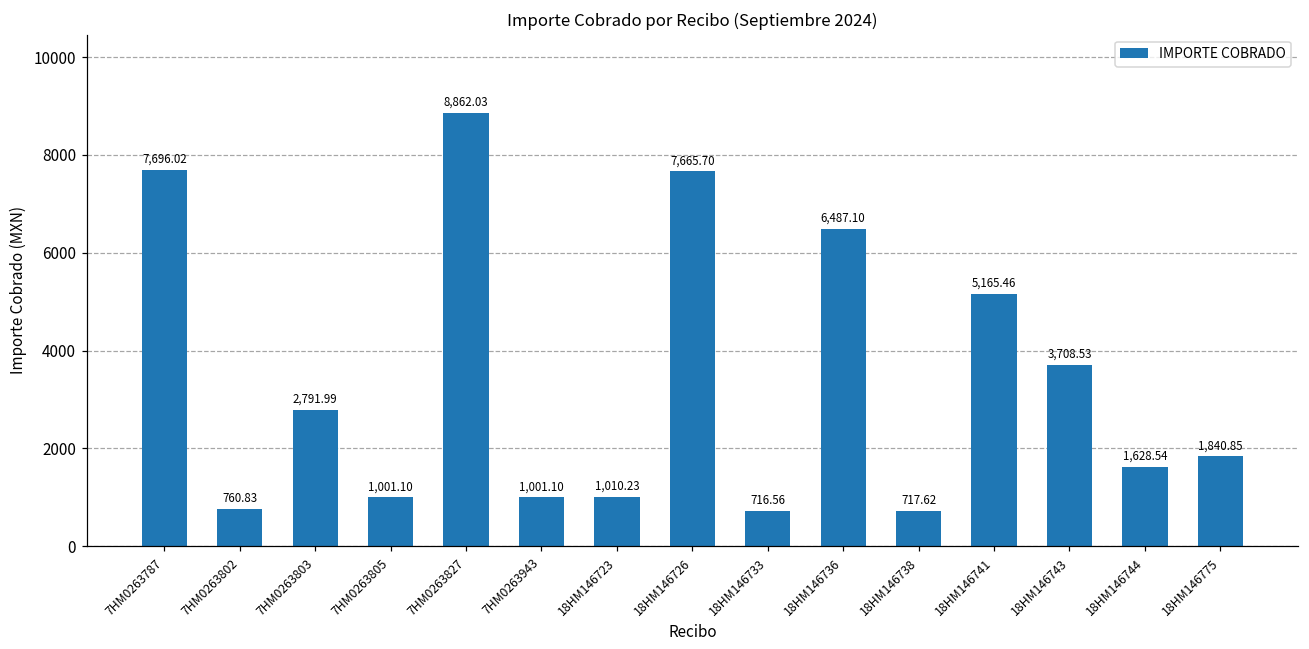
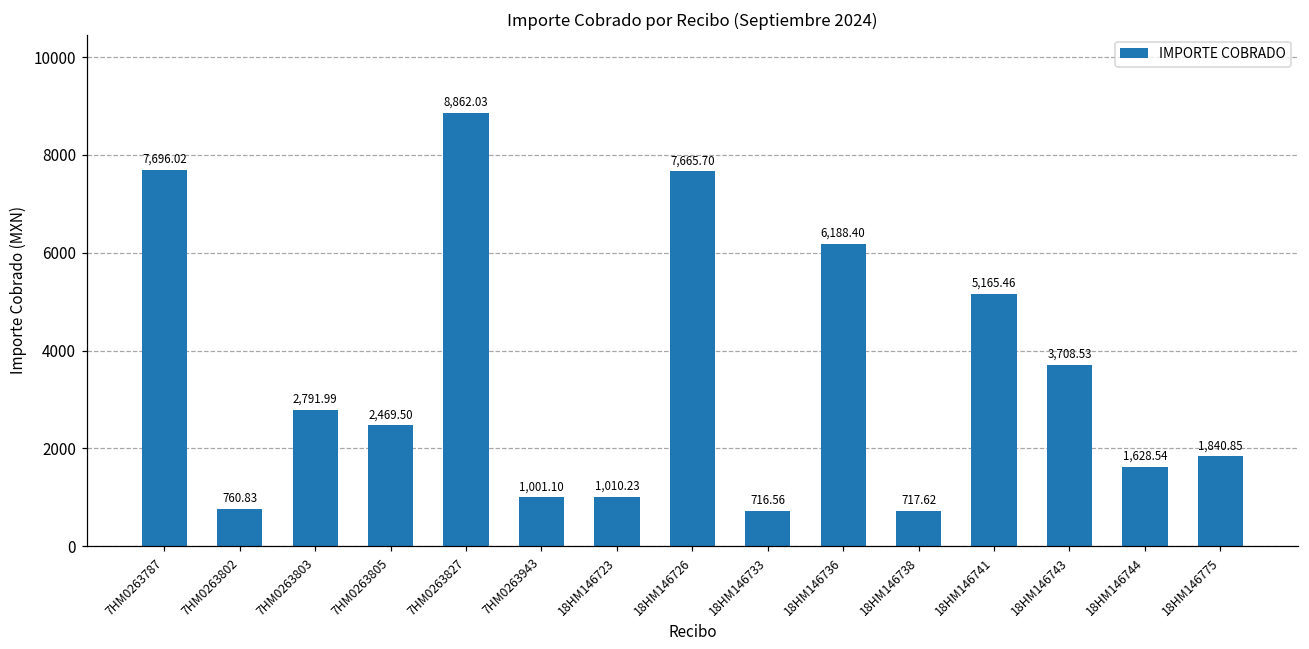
7HM0263805: 1,001.10 -> 2,469.50
18HM146736: 6,487.10 -> 6,188.40
